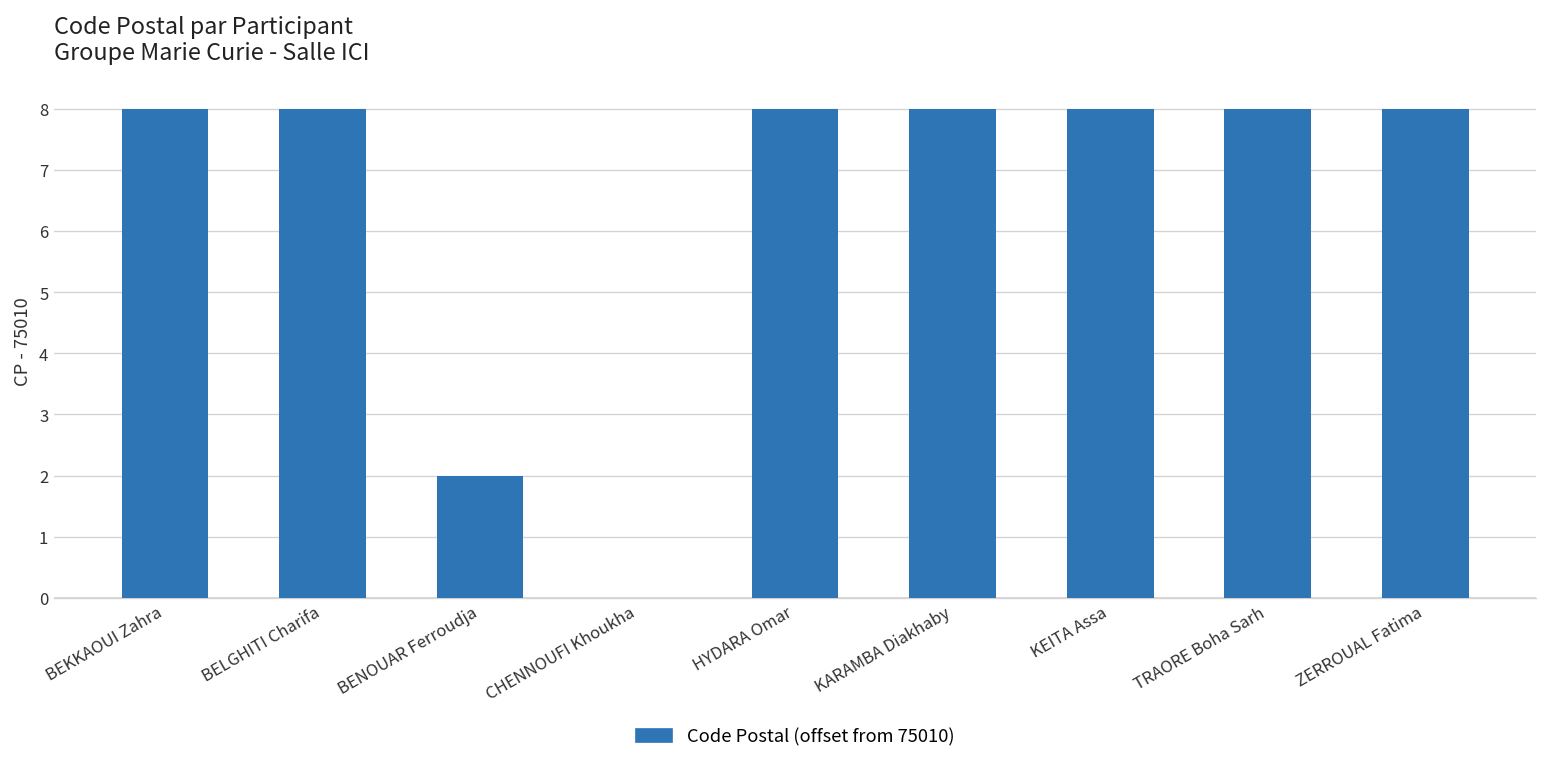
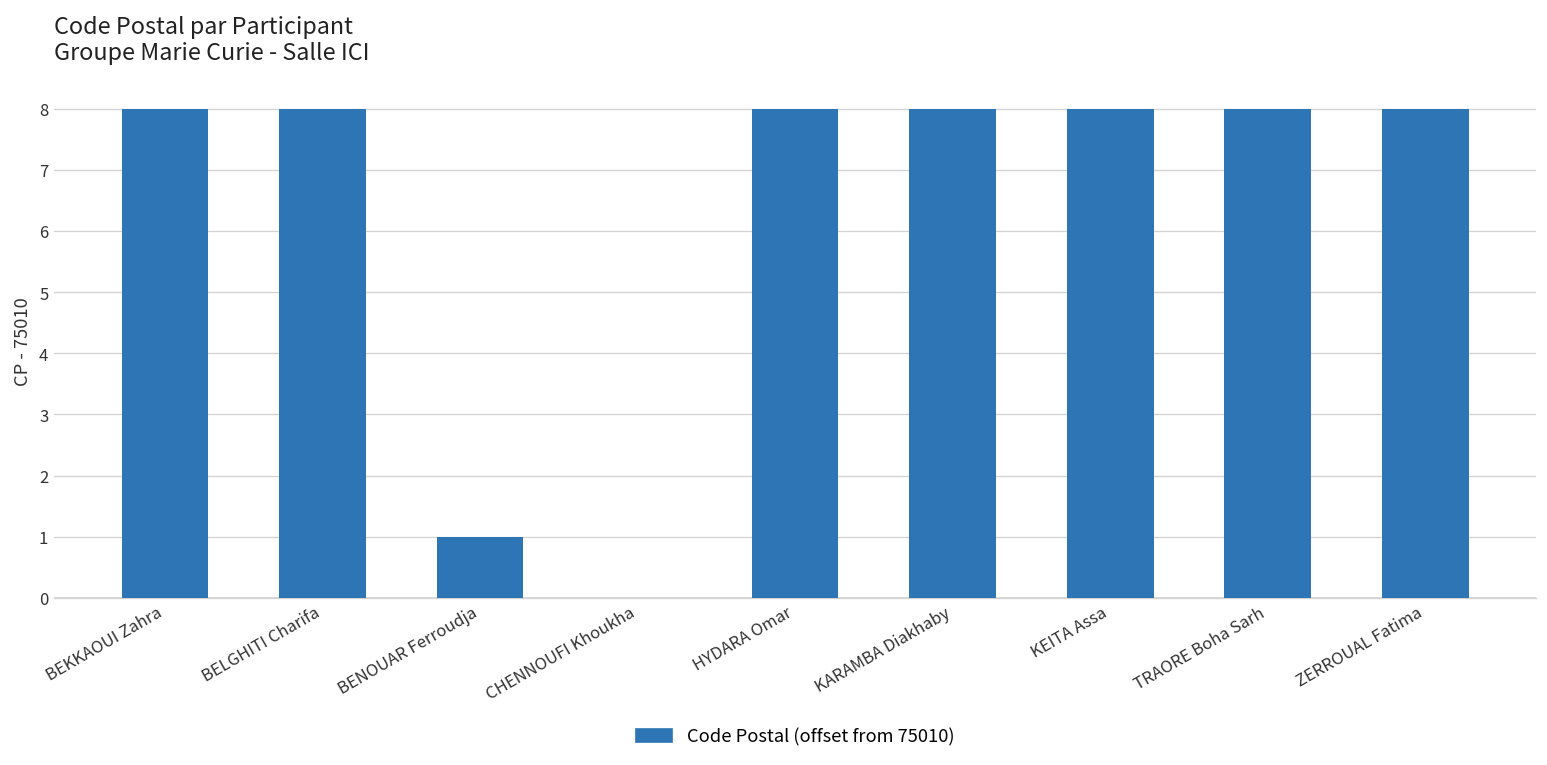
BENOUAR Ferroudja: 2.0 -> 1.0
